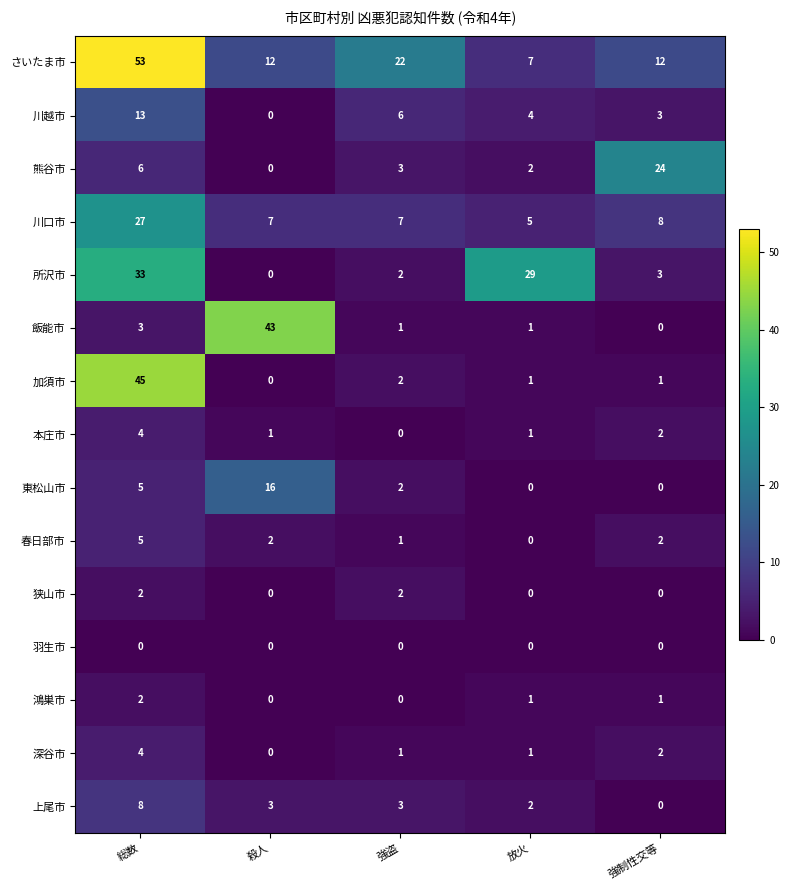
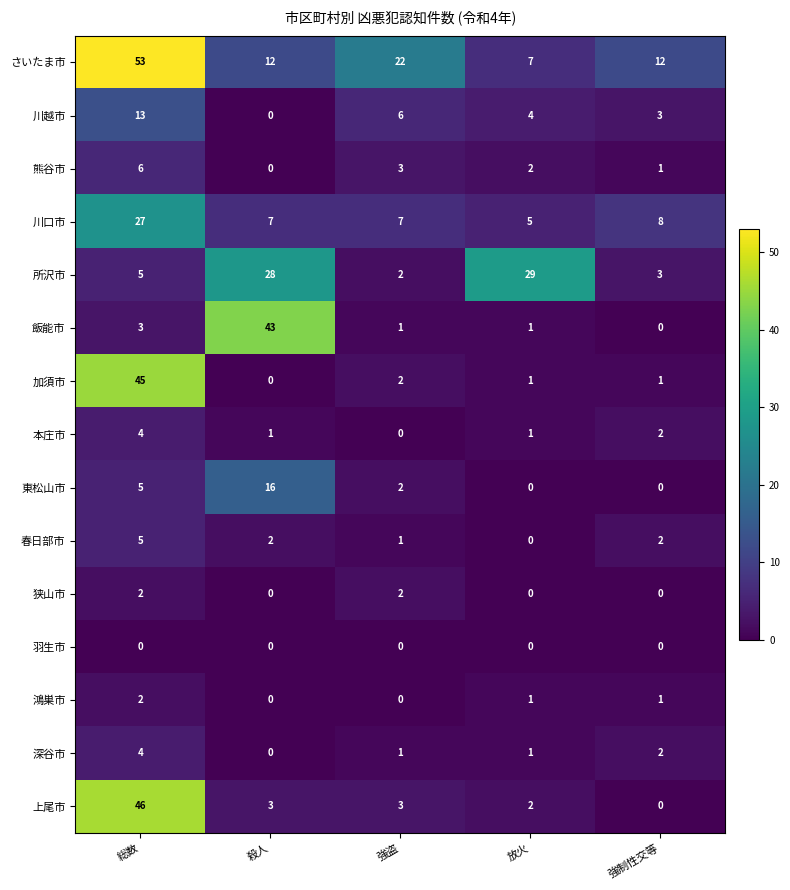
熊谷市, 強制性交等: 24 -> 1
所沢市, 総数: 33 -> 5
所沢市, 殺人: 0 -> 28
上尾市, 総数: 8 -> 46
